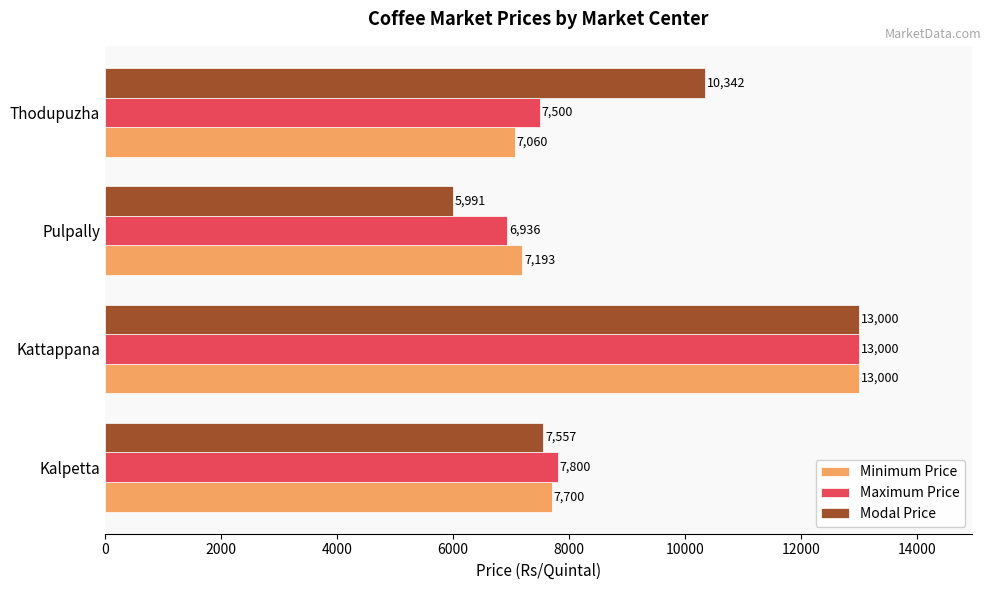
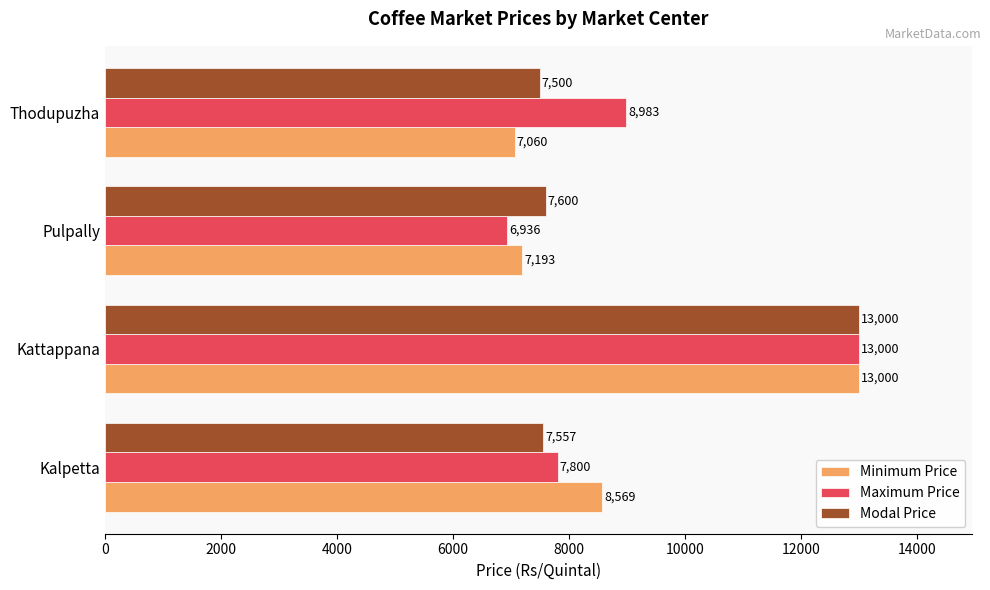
Modal Price, Thodupuzha: 10,342 -> 7,500
Maximum Price, Thodupuzha: 7,500 -> 8,983
Modal Price, Pulpally: 5,991 -> 7,600
Minimum Price, Kalpetta: 7,700 -> 8,569
